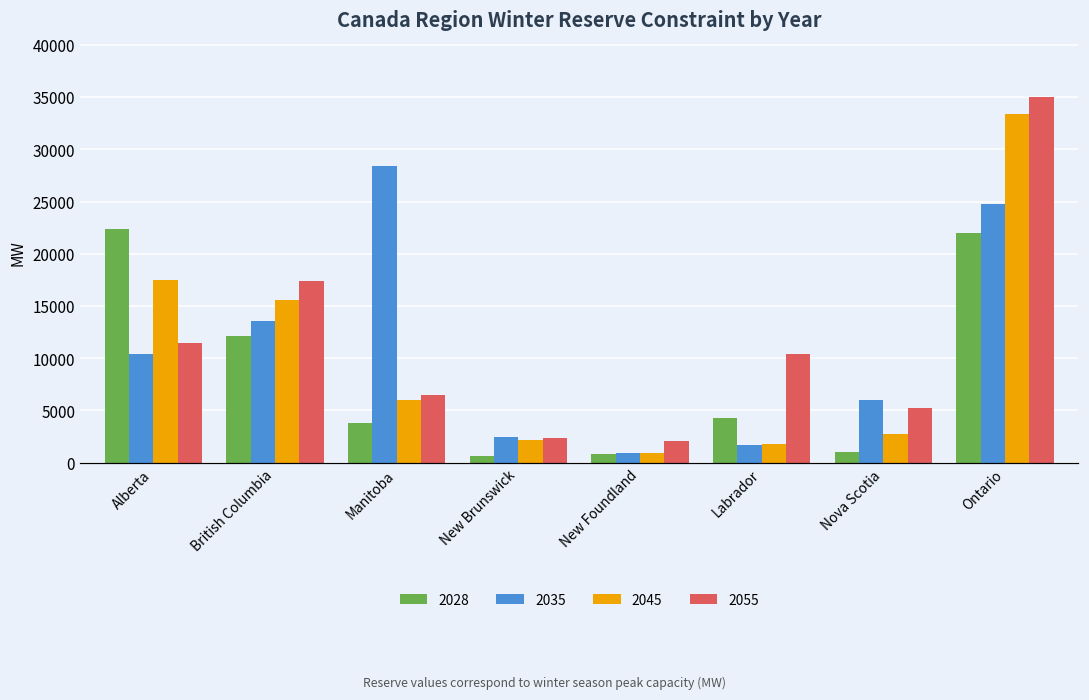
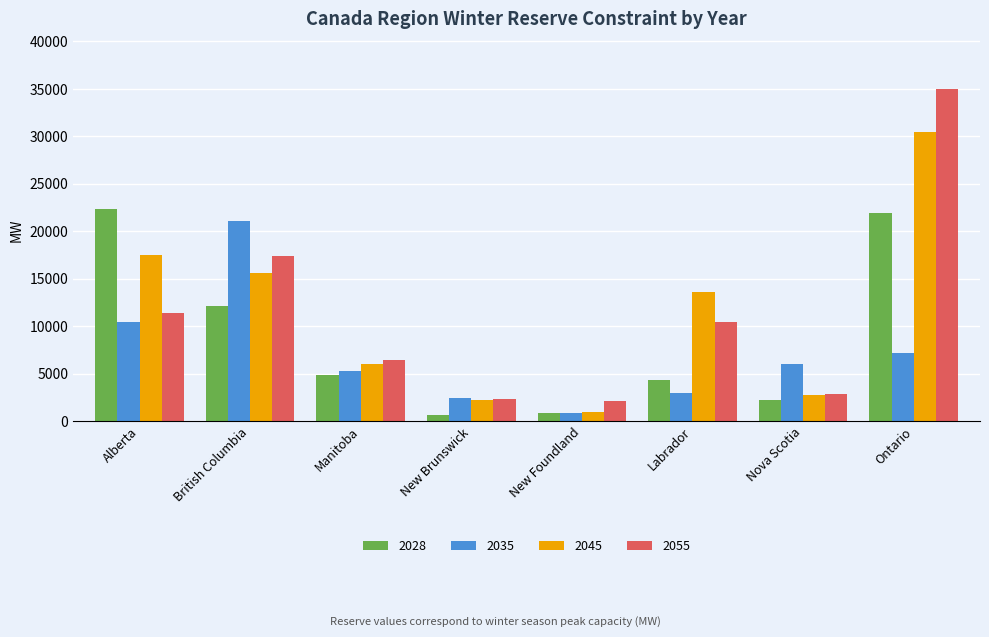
2035, British Columbia: 14000 -> 21000
2028, Manitoba: 4000 -> 5000
2035, Manitoba: 28000 -> 5000
2035, Labrador: 2000 -> 3000
2045, Labrador: 2000 -> 14000
2028, Nova Scotia: 1000 -> 2000
2055, Nova Scotia: 5000 -> 3000
2035, Ontario: 25000 -> 7000
2045, Ontario: 33000 -> 30000
